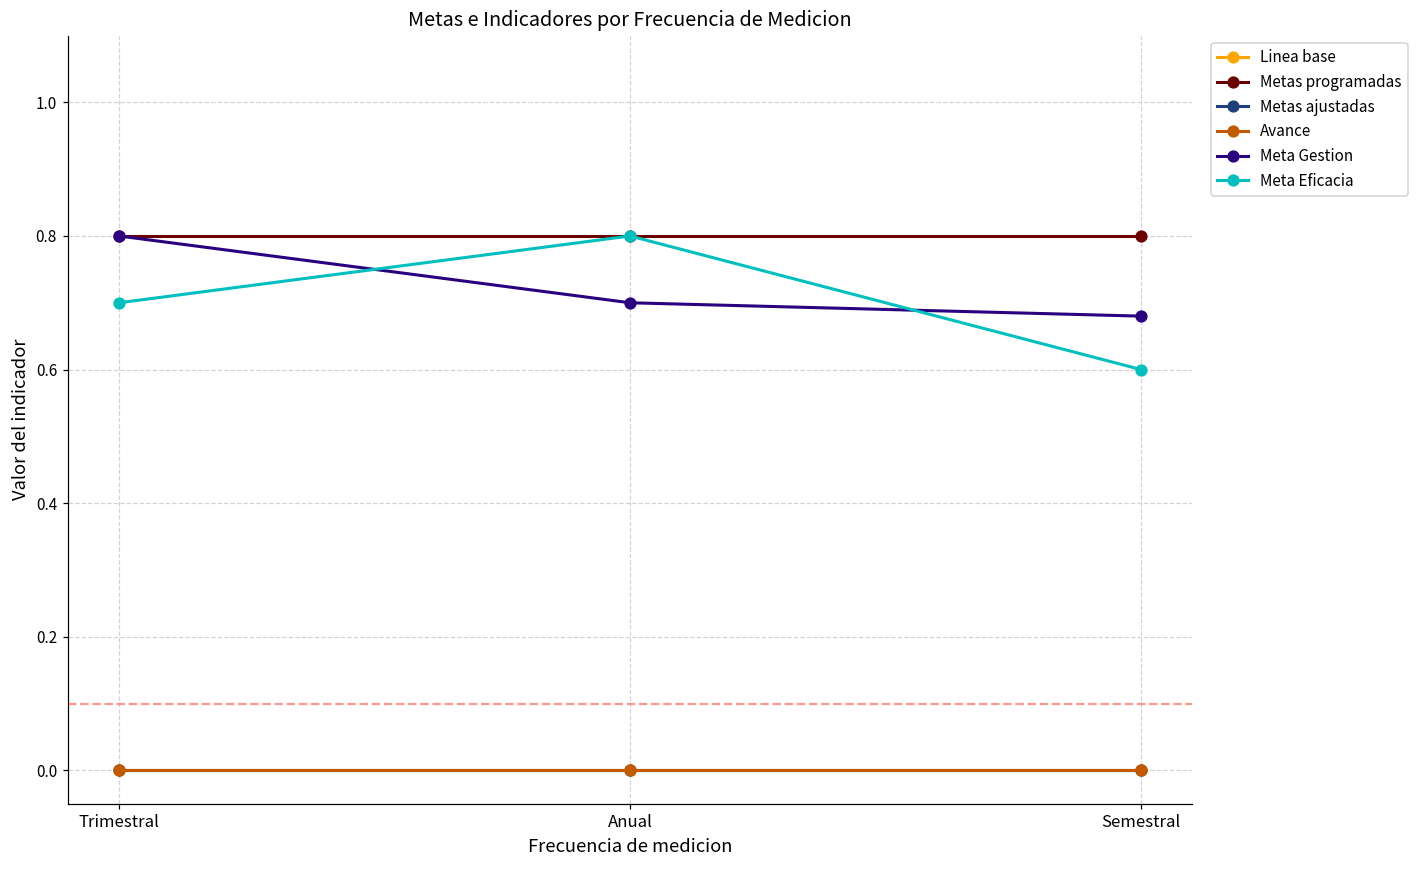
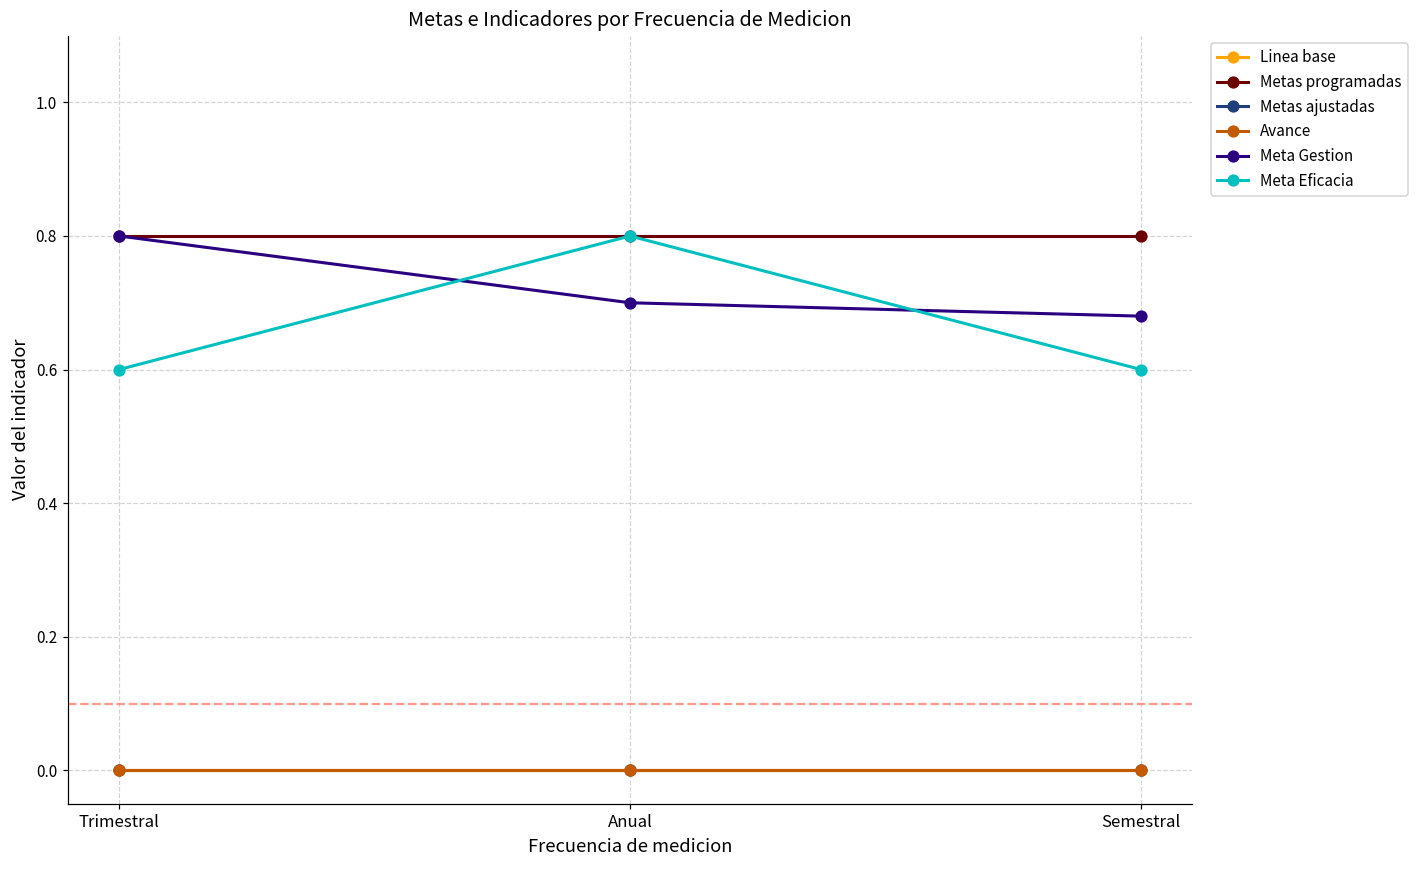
Meta Eficacia, Trimestral: 0.7 -> 0.6
